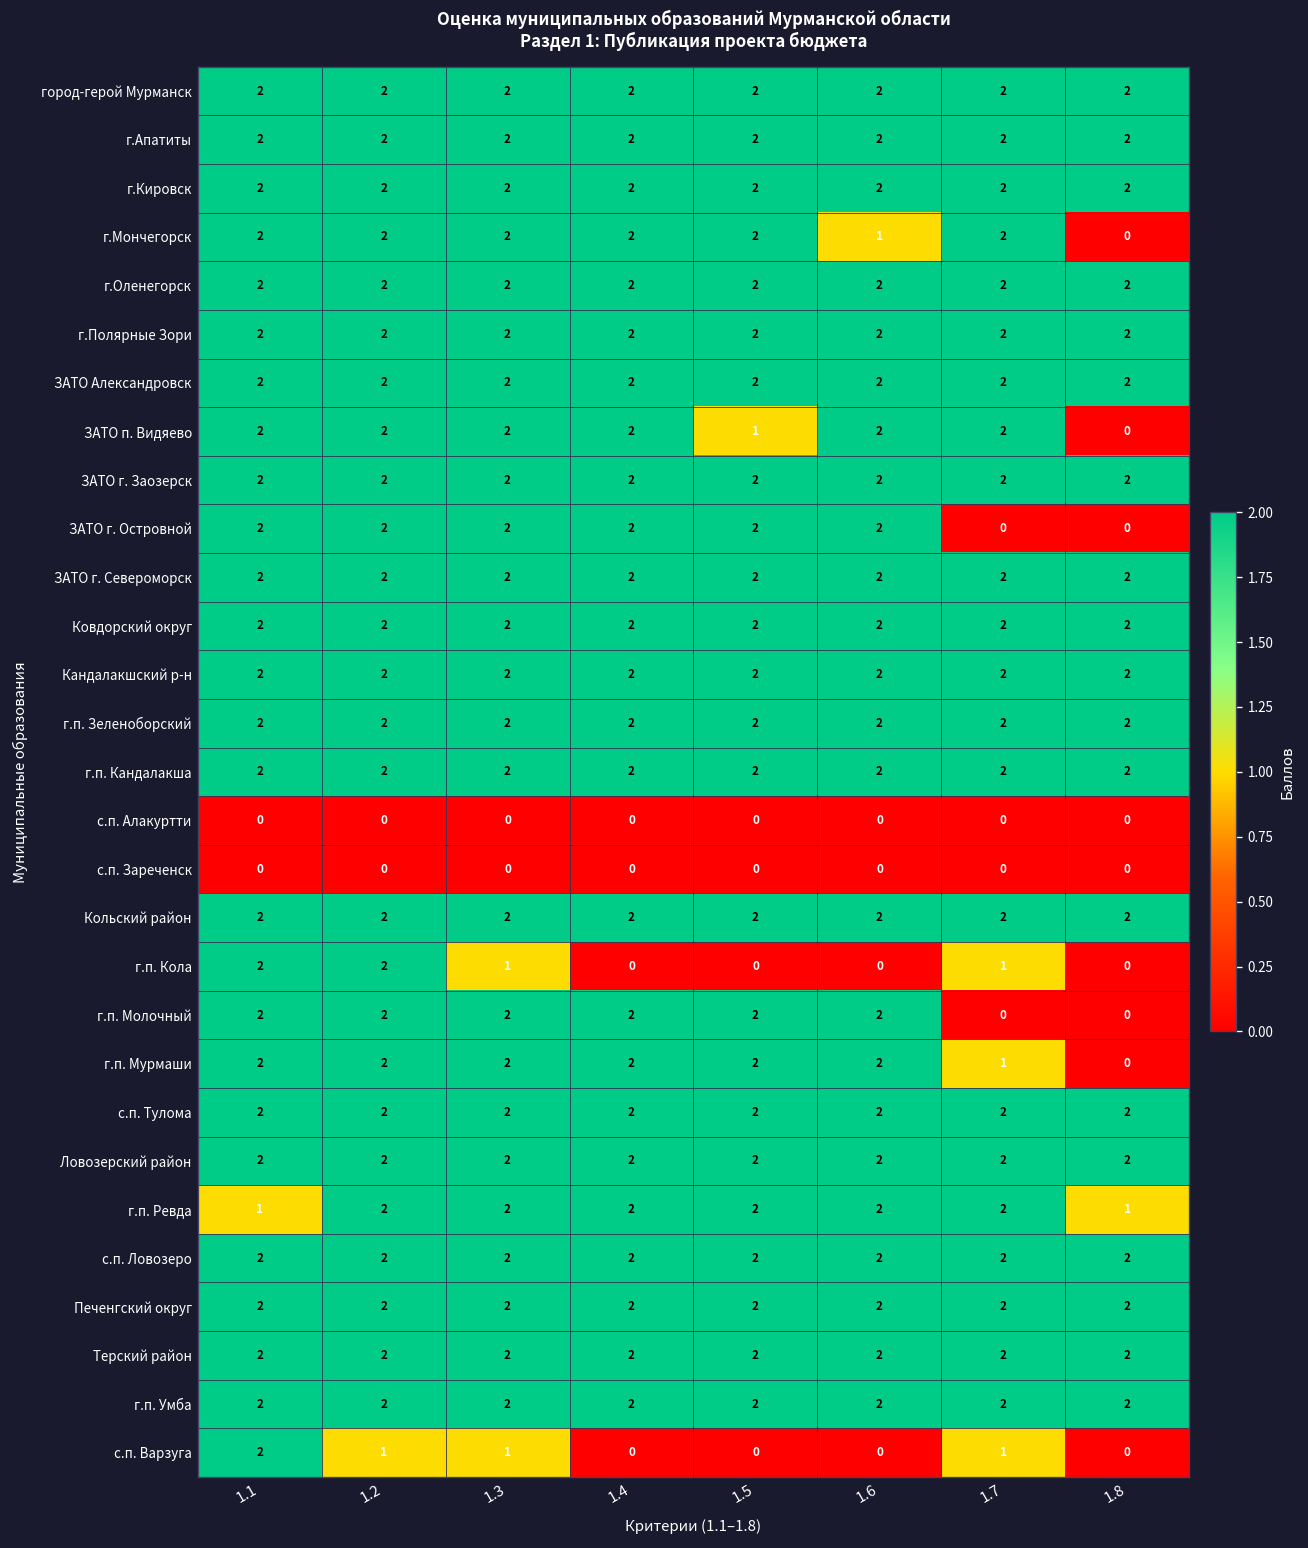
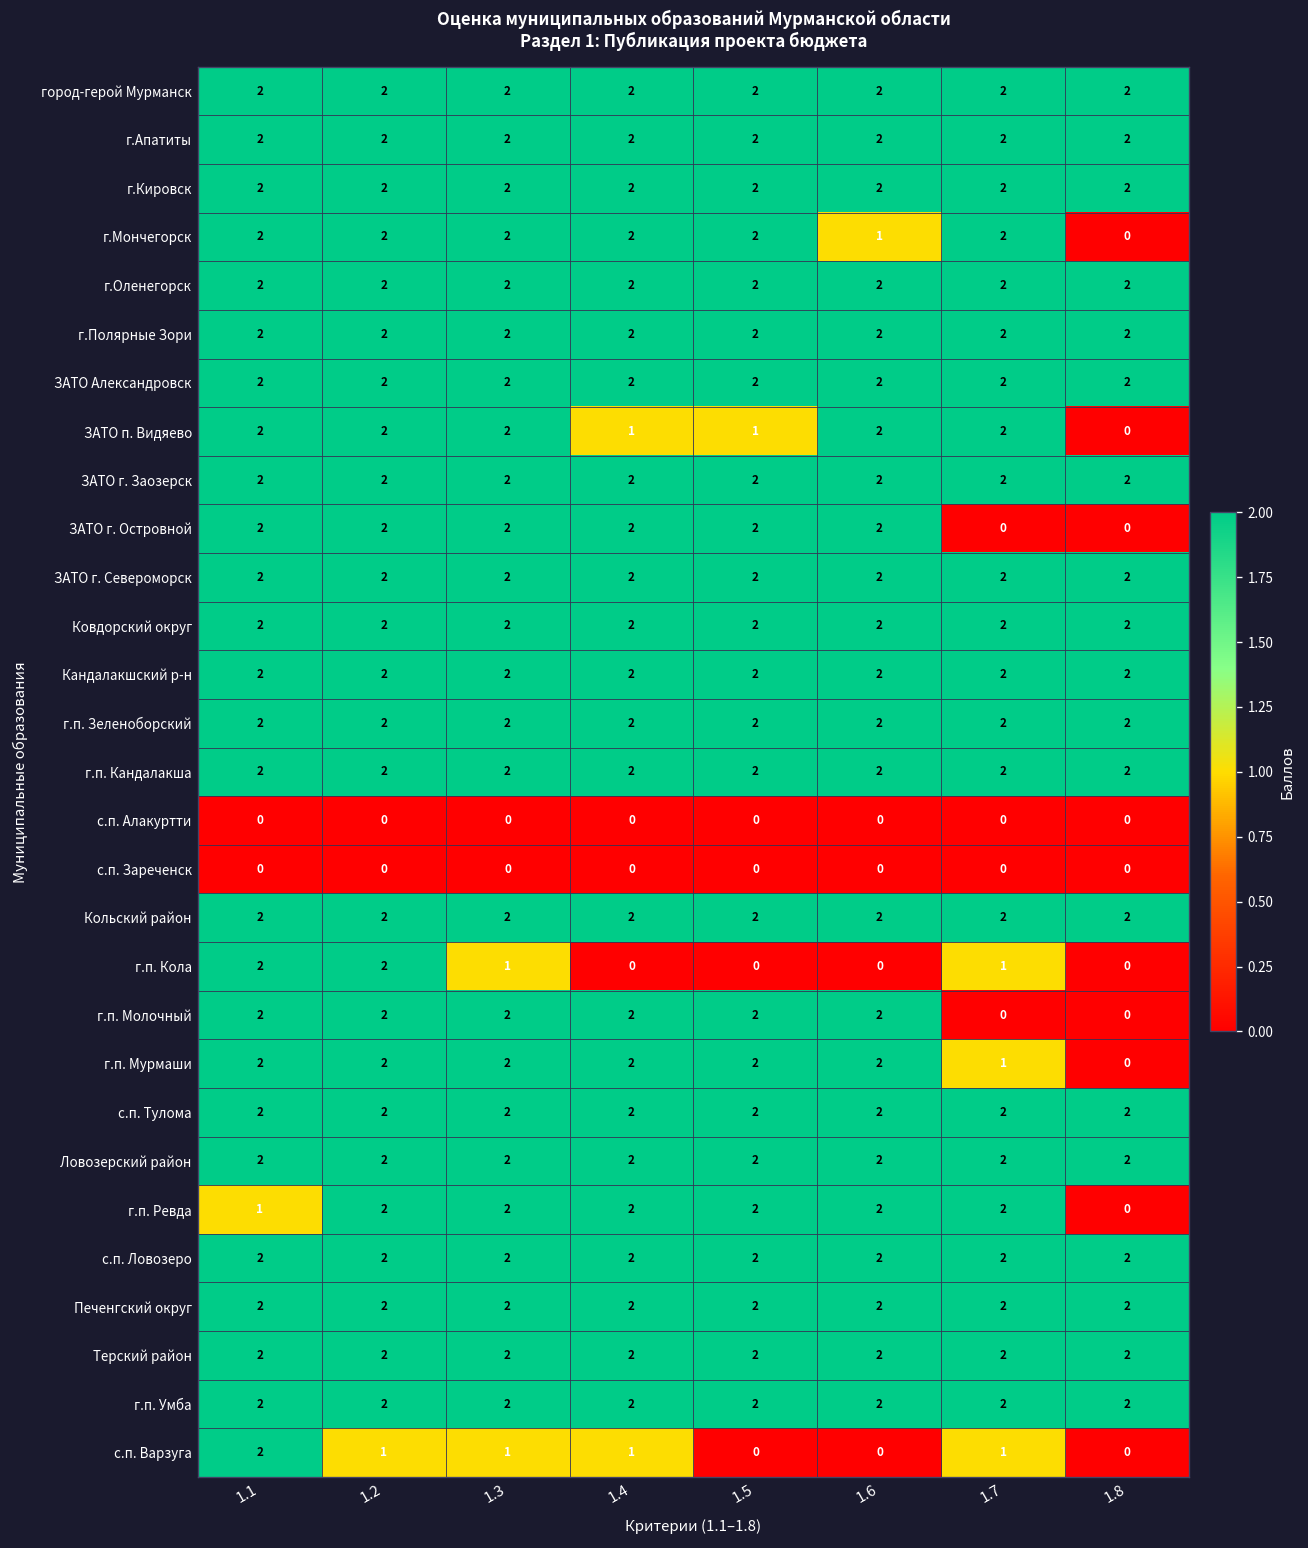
ЗАТО п. Видяево, 1.4: 2 -> 1
г.п. Ревда, 1.8: 1 -> 0
с.п. Варзуга, 1.4: 0 -> 1
